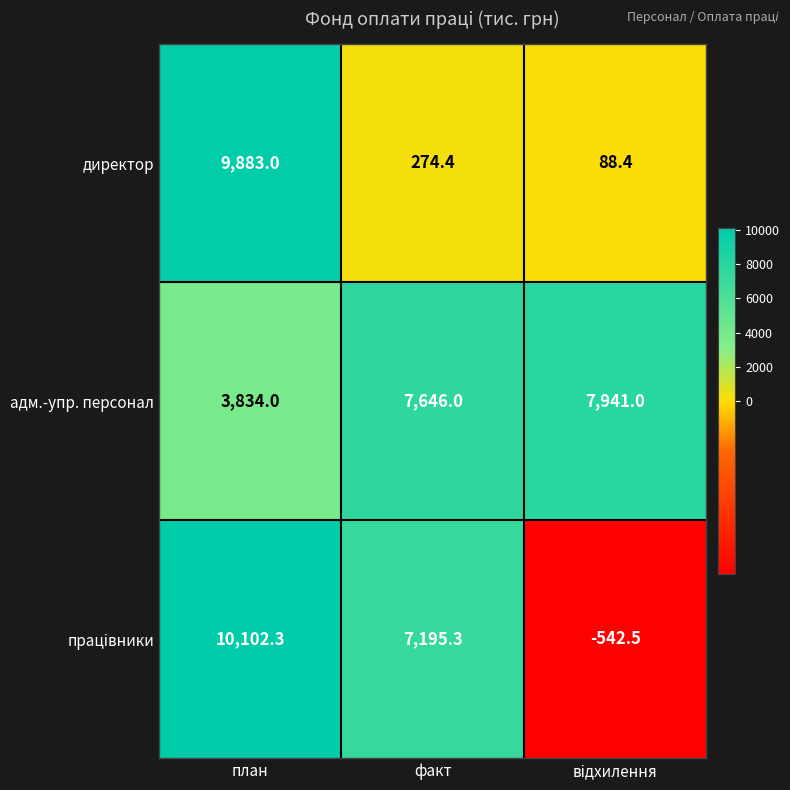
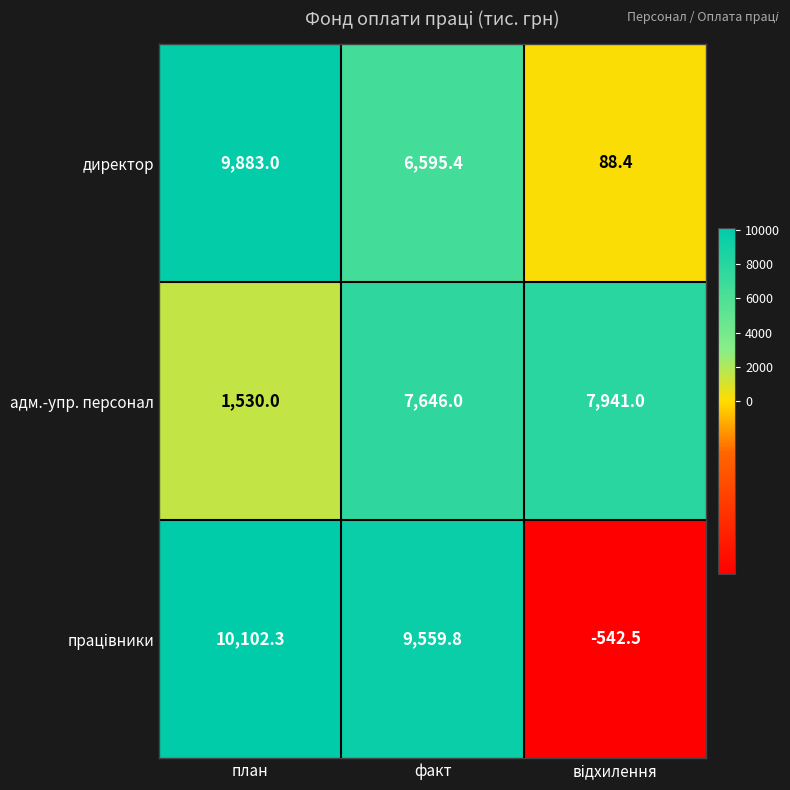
директор, факт: 274.4 -> 6,595.4
адм.-упр. персонал, план: 3,834.0 -> 1,530.0
працівники, факт: 7,195.3 -> 9,559.8
